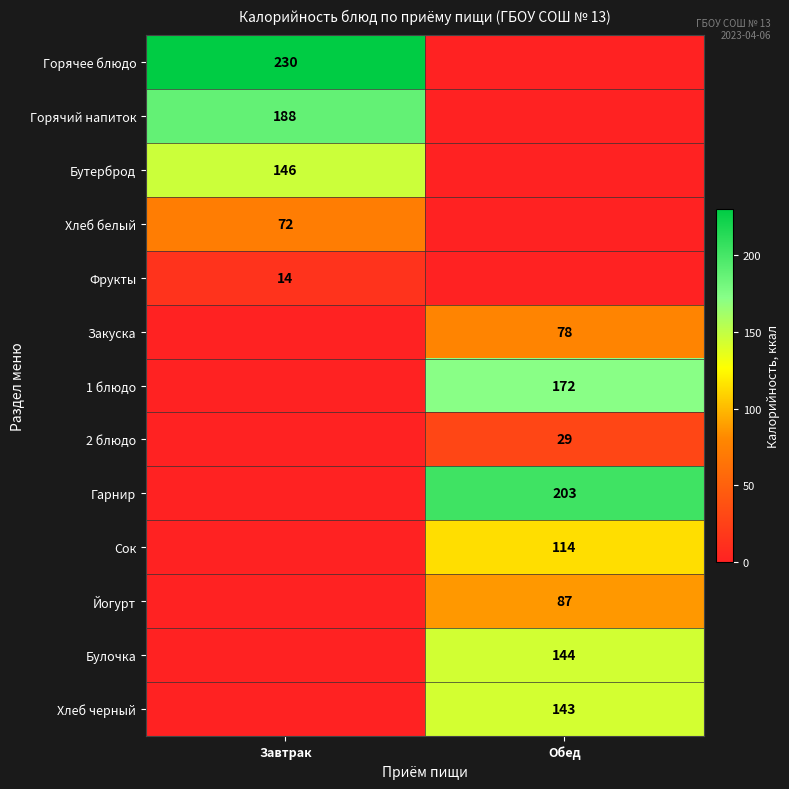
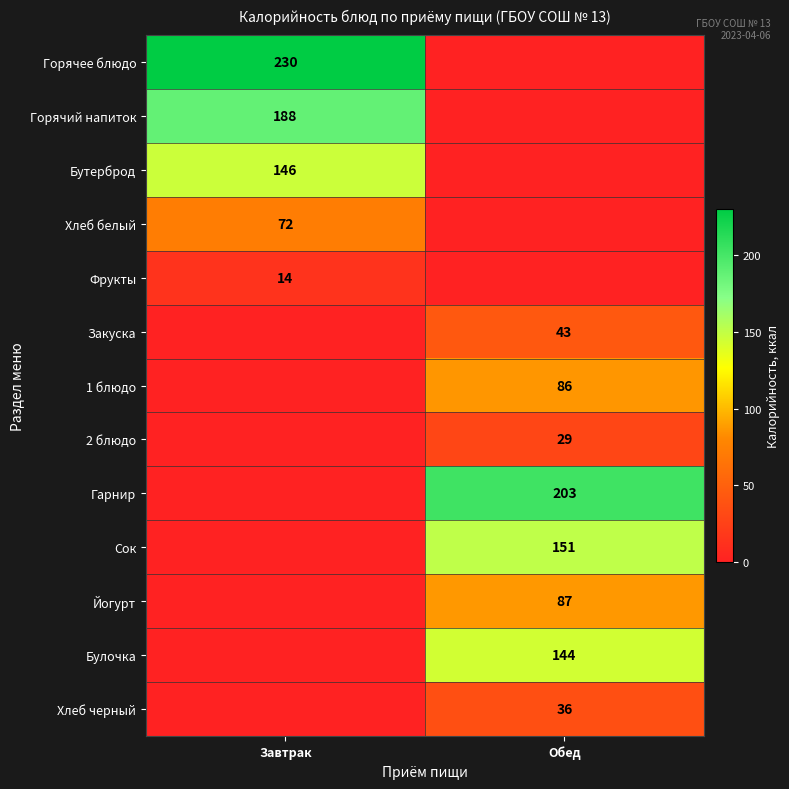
Закуска, Обед: 78 -> 43
1 блюдо, Обед: 172 -> 86
Сок, Обед: 114 -> 151
Хлеб черный, Обед: 143 -> 36
